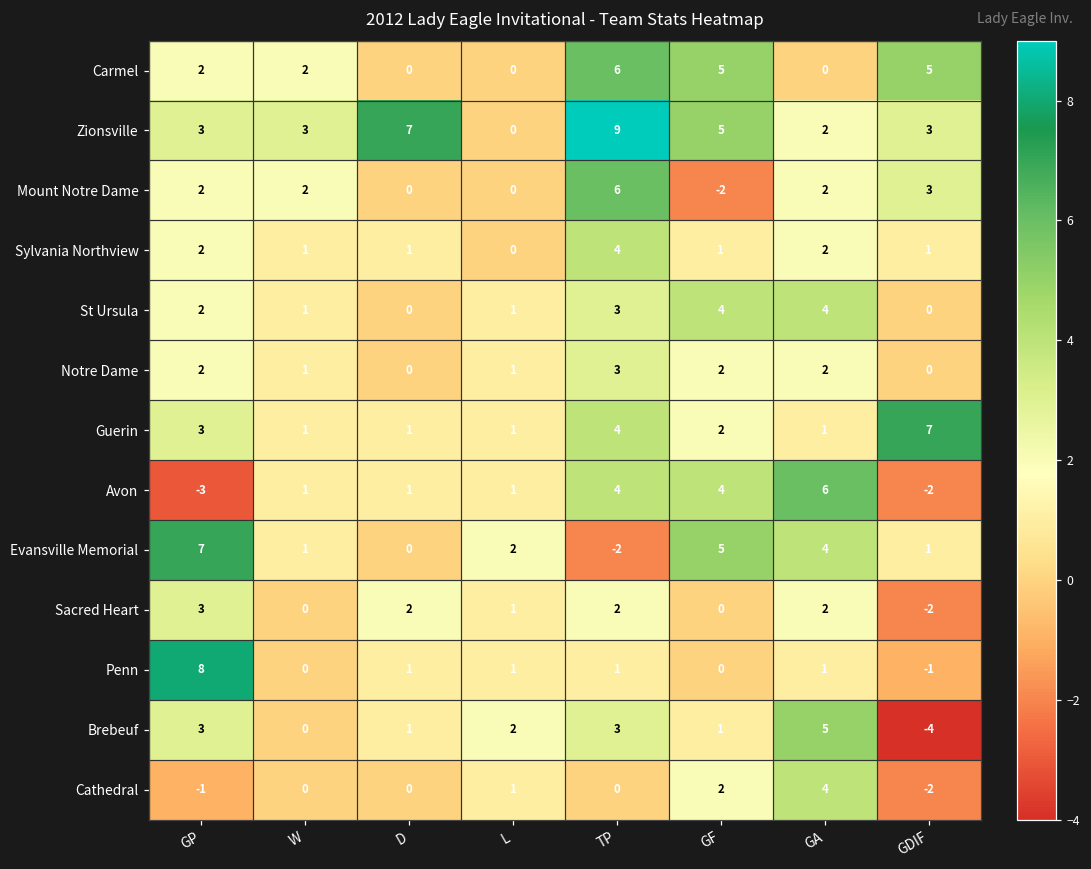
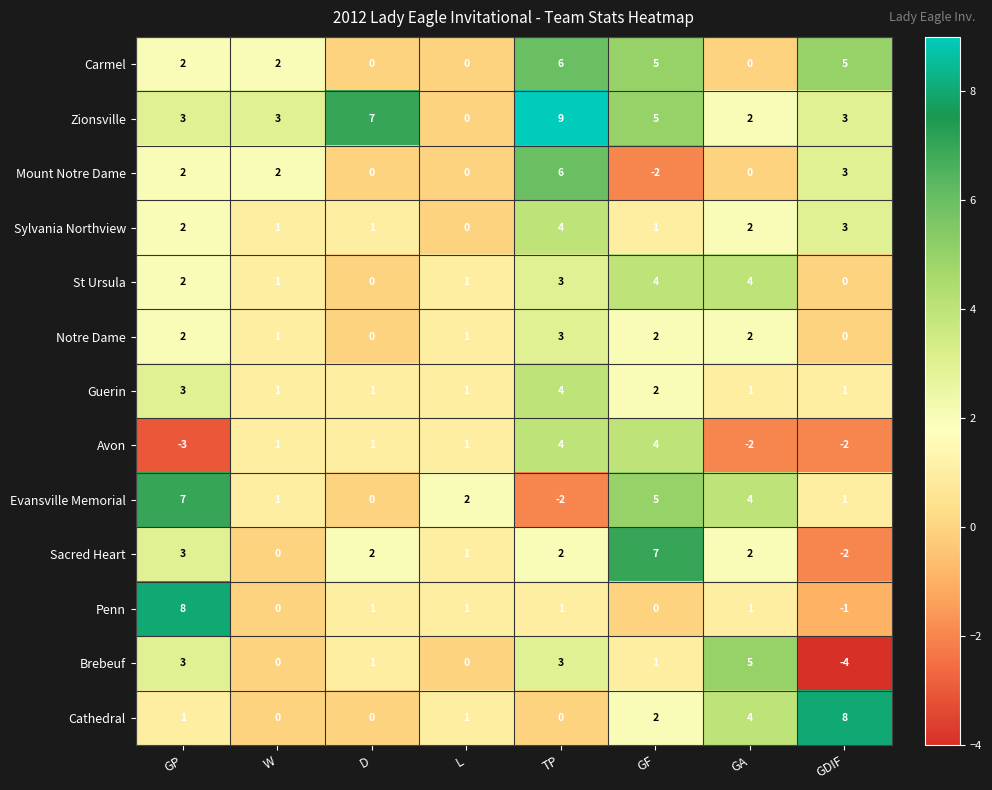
Mount Notre Dame, GA: 2 -> 0
Sylvania Northview, GDIF: 1 -> 3
Guerin, GDIF: 7 -> 1
Avon, GA: 6 -> -2
Sacred Heart, GF: 0 -> 7
Brebeuf, L: 2 -> 0
Cathedral, GP: -1 -> 1
Cathedral, GDIF: -2 -> 8
